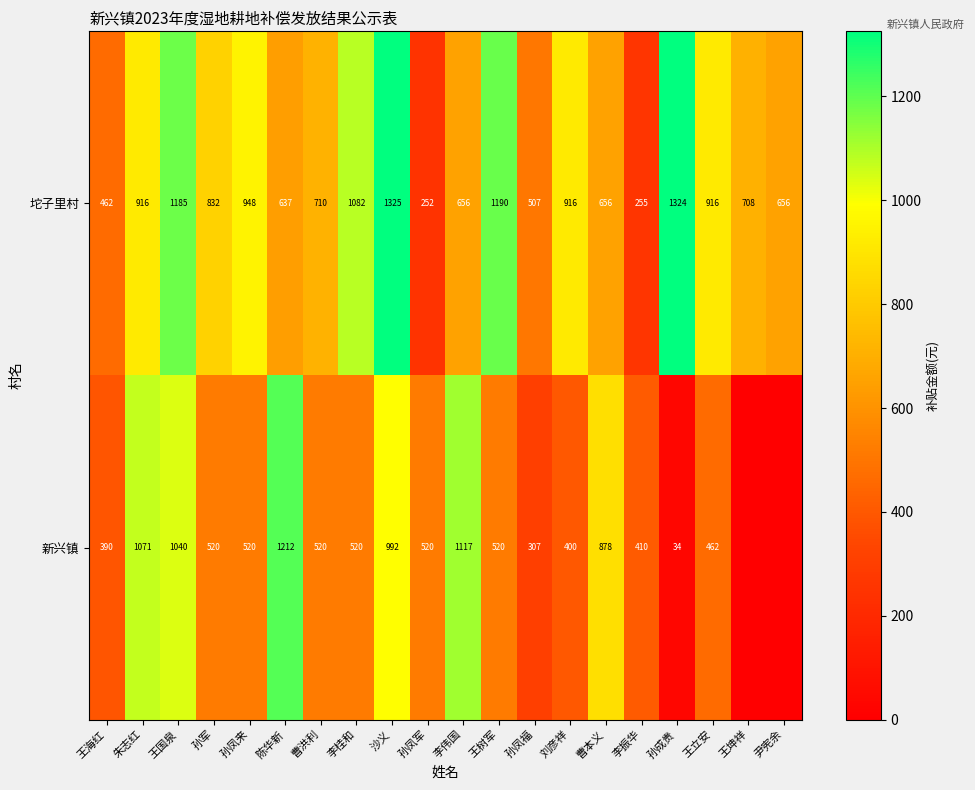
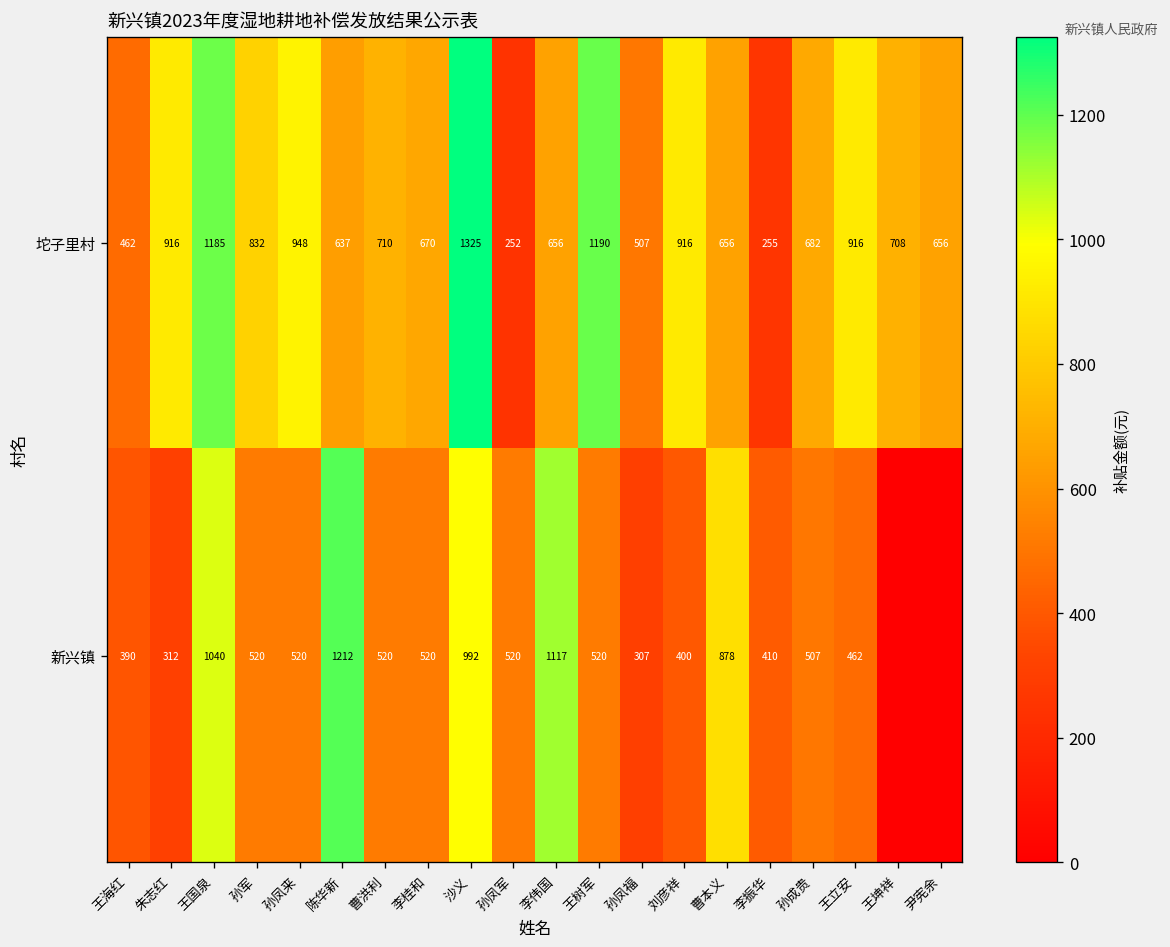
坨子里村, 李桂和: 1082 -> 670
坨子里村, 孙成贵: 1324 -> 682
新兴镇, 朱志红: 1071 -> 312
新兴镇, 孙成贵: 34 -> 507
